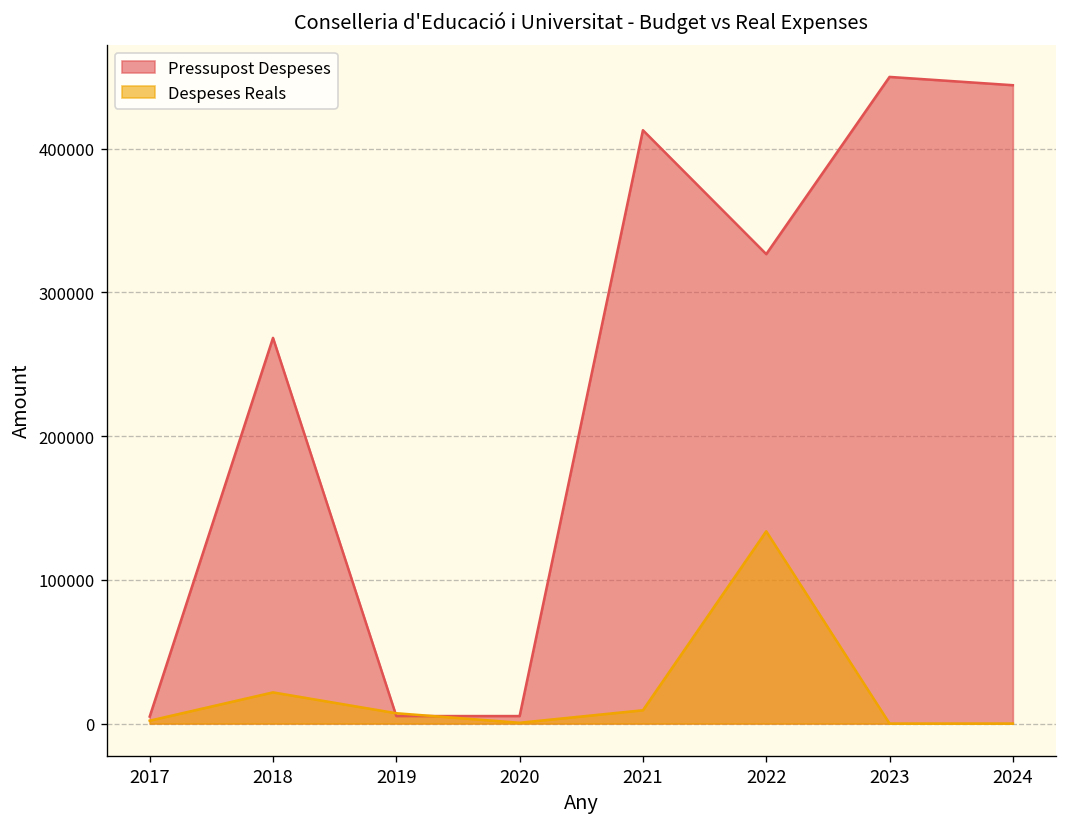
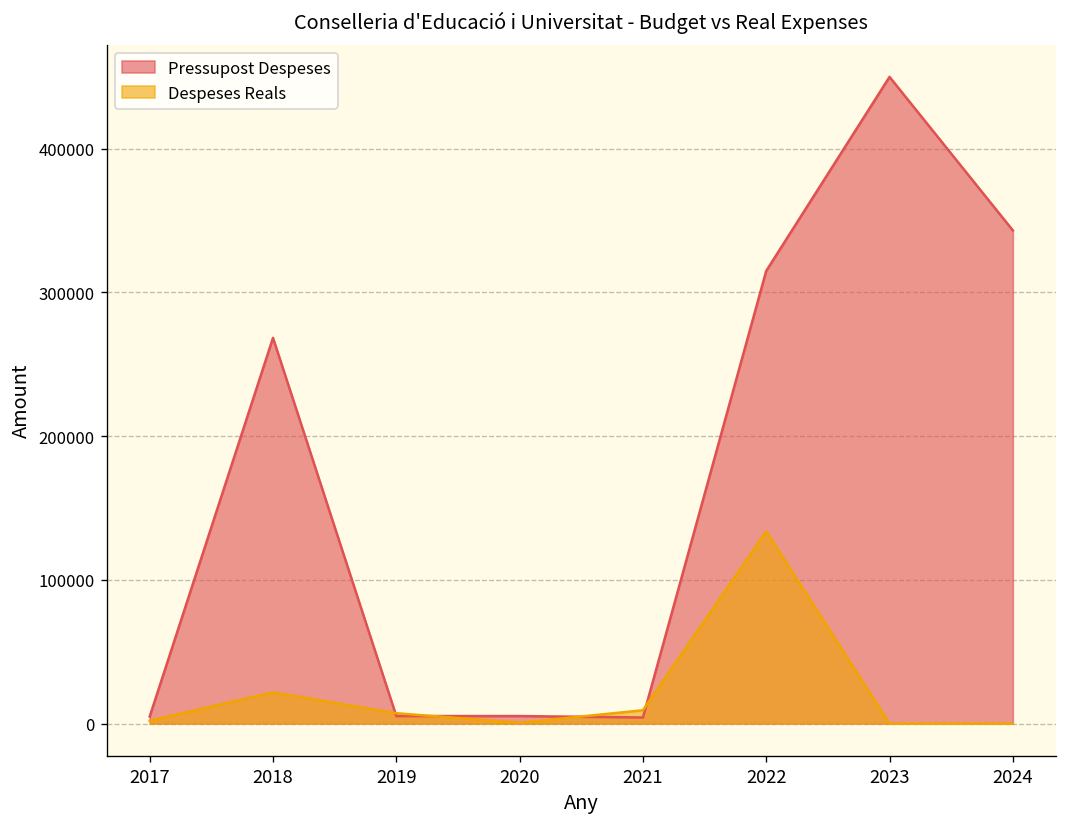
Pressupost Despeses, 2021: 413000 -> 4000
Pressupost Despeses, 2022: 327000 -> 315000
Pressupost Despeses, 2024: 444000 -> 343000
